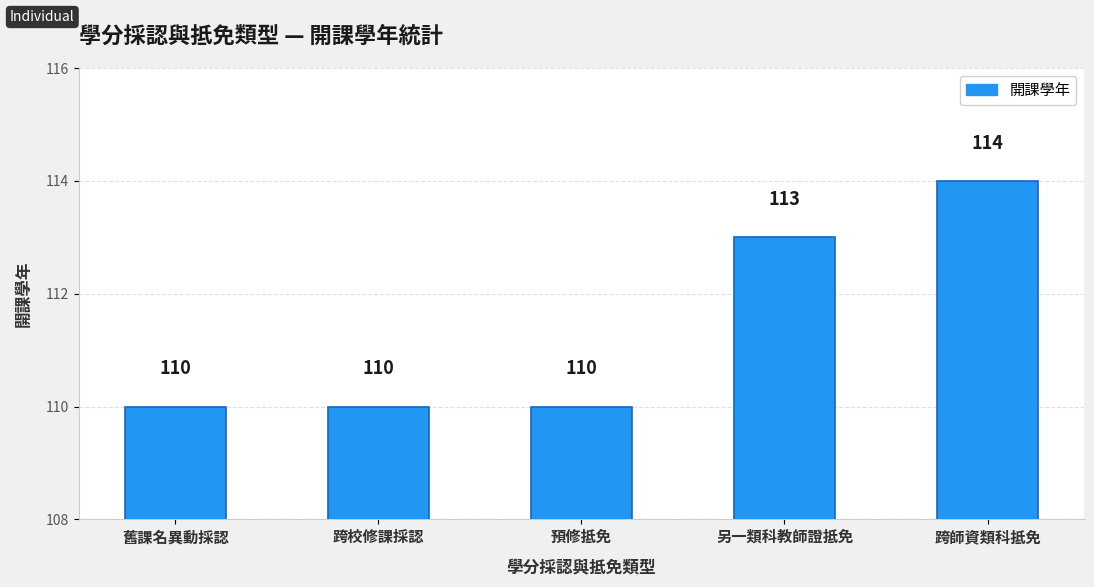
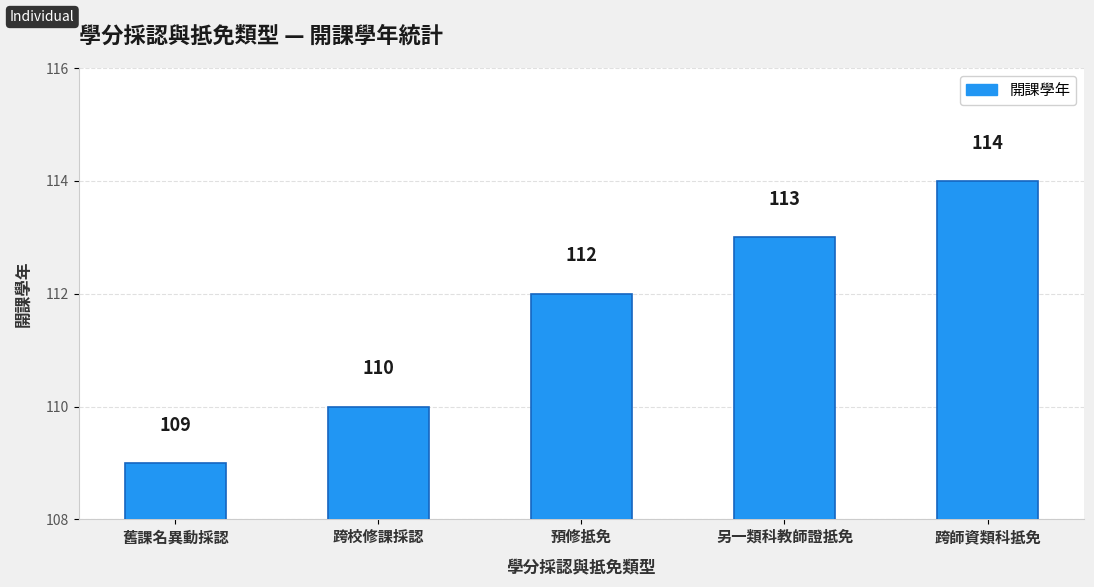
舊課名異動採認: 110 -> 109
預修抵免: 110 -> 112
